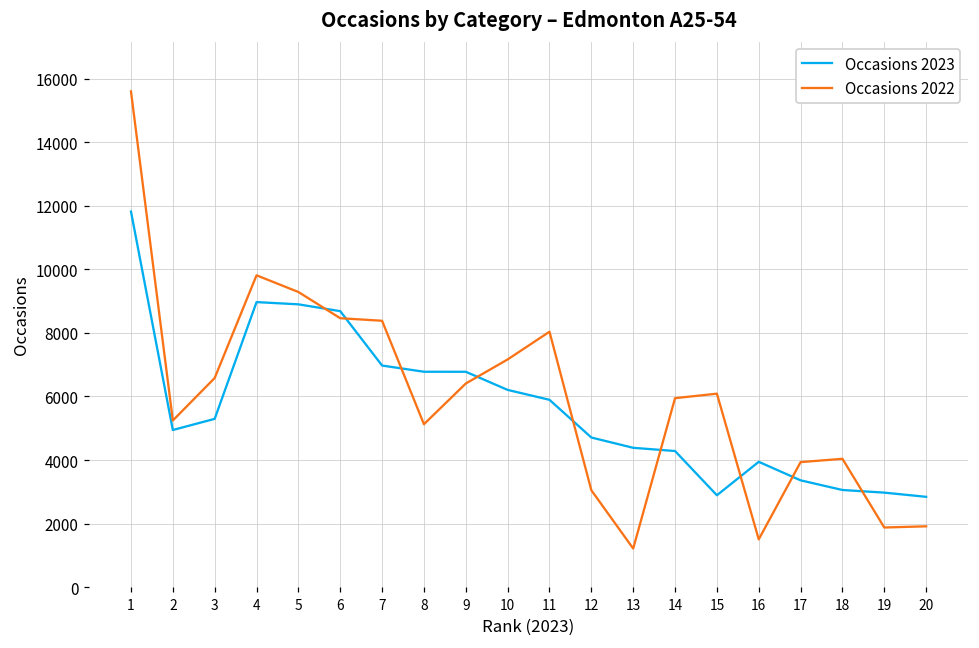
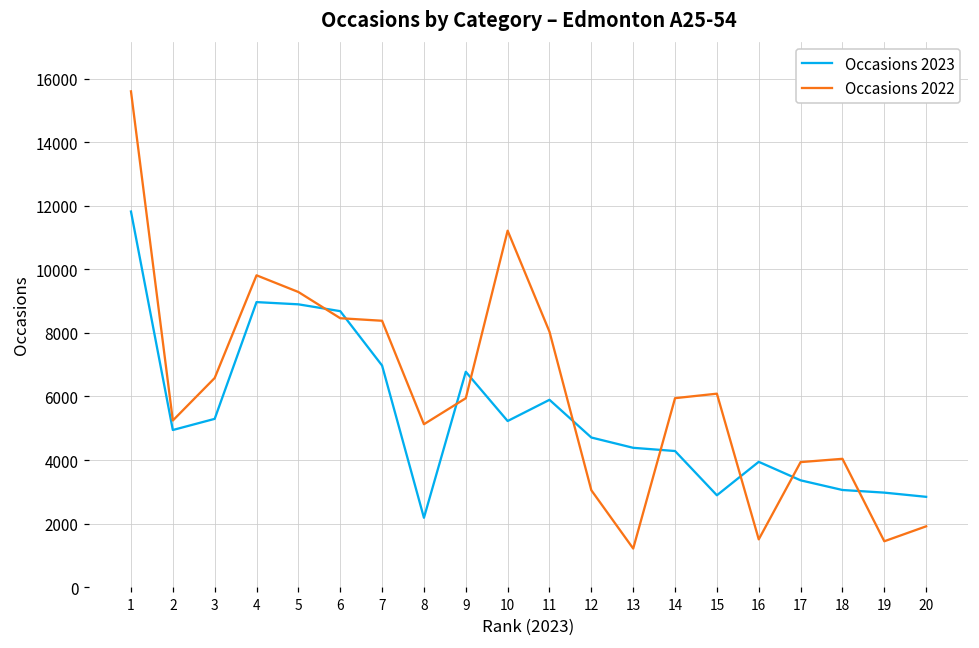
Occasions 2023, 8: 6800 -> 2200
Occasions 2022, 9: 6400 -> 5900
Occasions 2023, 10: 6200 -> 5200
Occasions 2022, 10: 7200 -> 11200
Occasions 2022, 19: 1900 -> 1400
